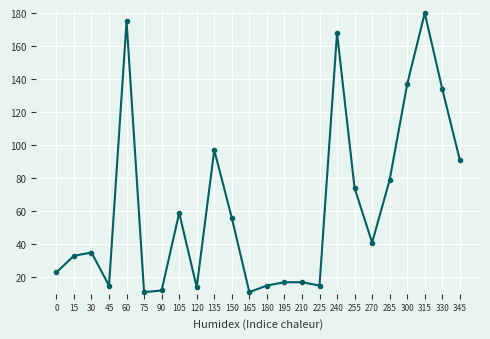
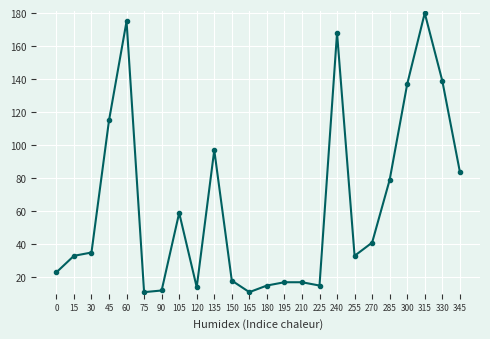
45: 15 -> 115
150: 56 -> 18
255: 74 -> 33
330: 134 -> 139
345: 91 -> 84
